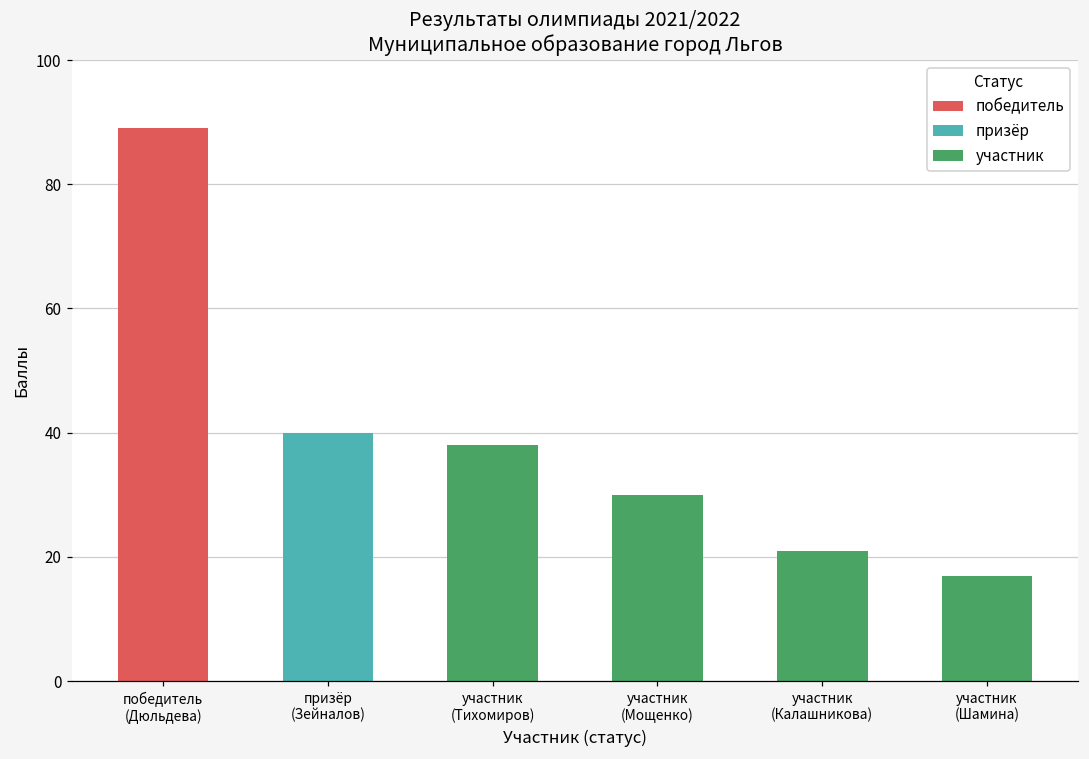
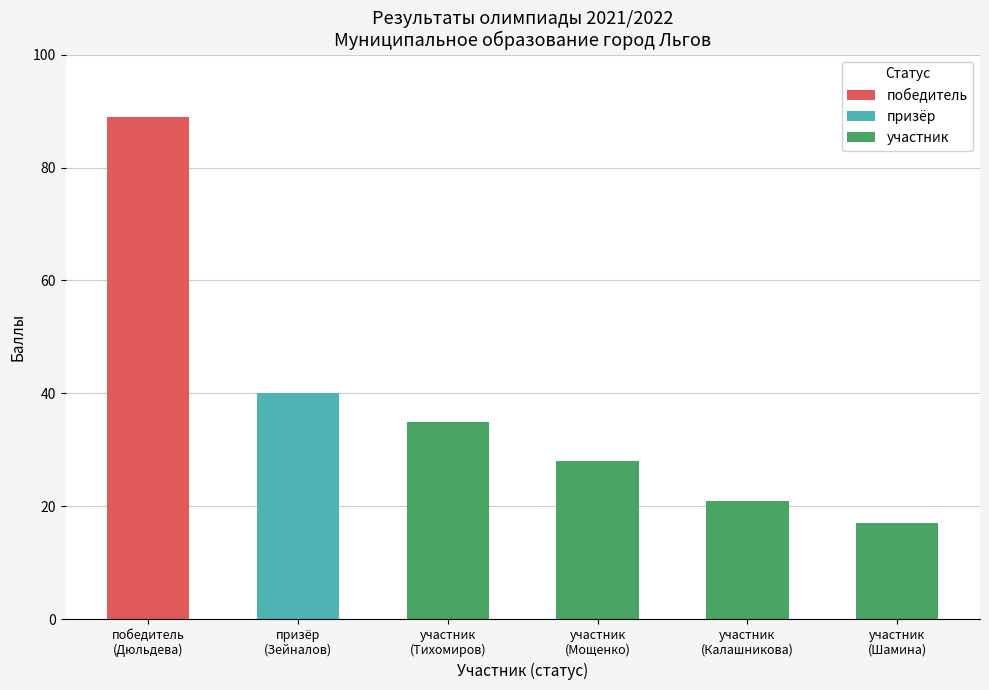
участник (Тихомиров): 38 -> 35
участник (Мощенко): 30 -> 28
